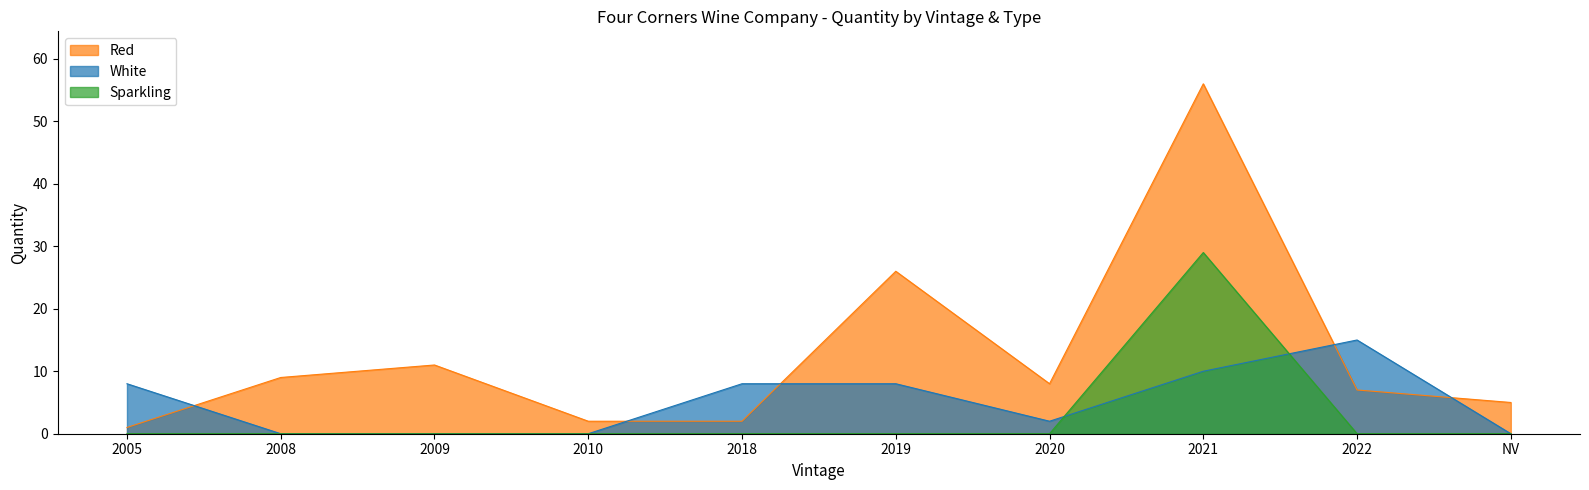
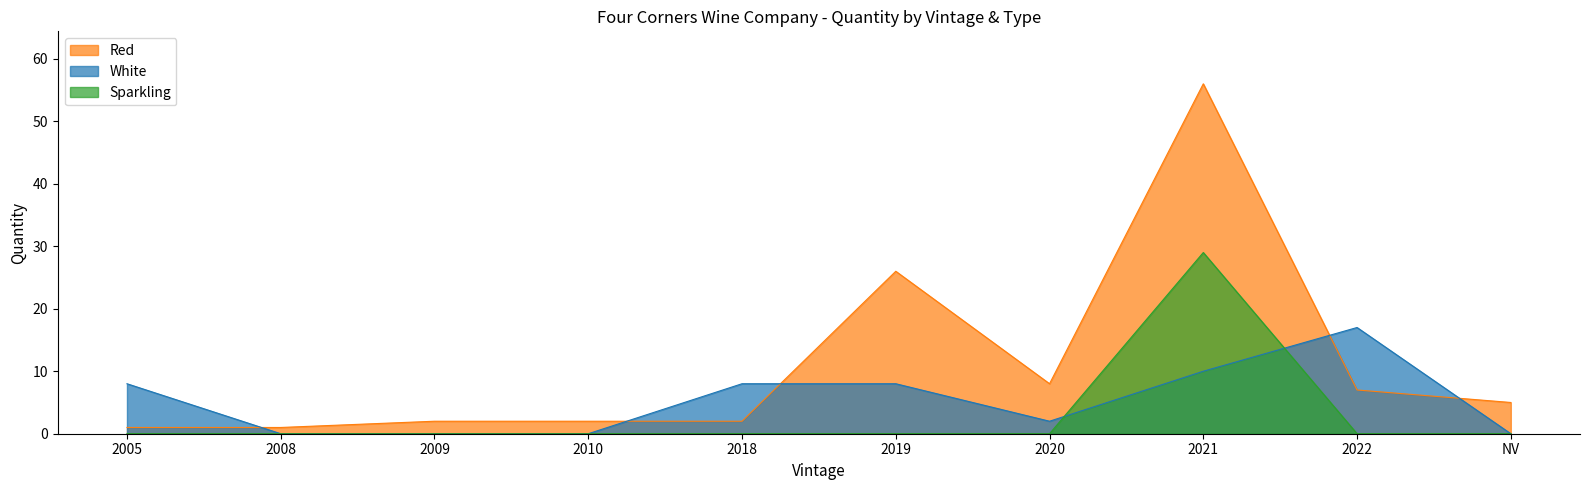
Red, 2008: 9 -> 1
Red, 2009: 11 -> 2
White, 2022: 15 -> 17
